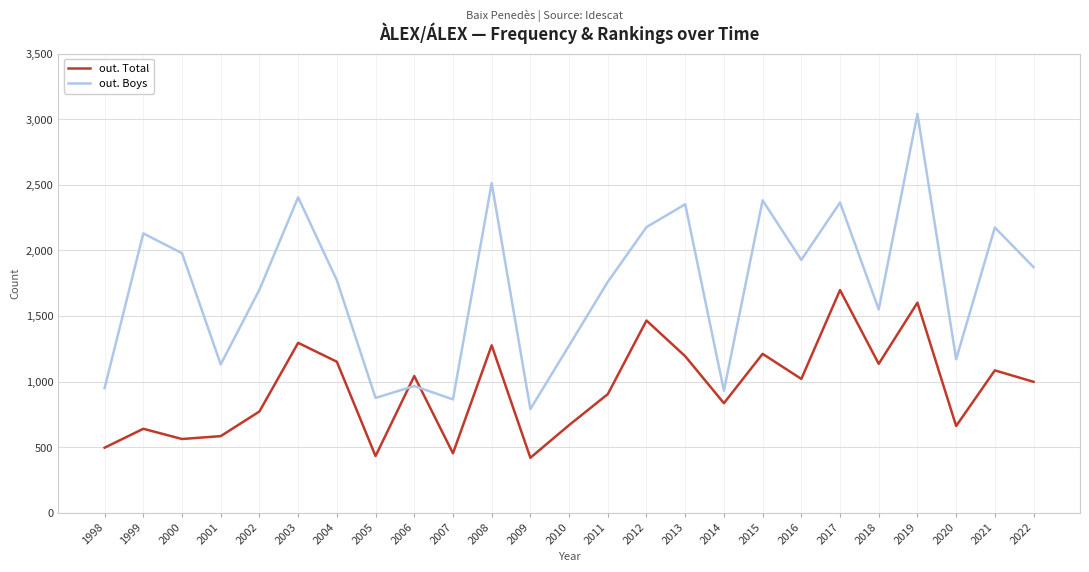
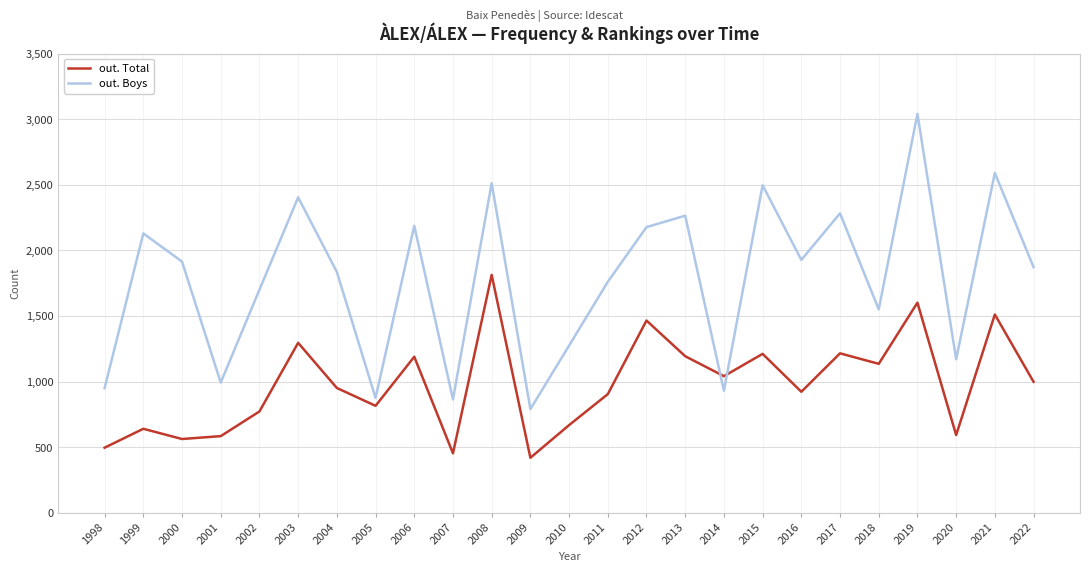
out. Boys, 2000: 1,980 -> 1,910
out. Boys, 2001: 1,130 -> 990
out. Total, 2004: 1,150 -> 950
out. Boys, 2004: 1,770 -> 1,840
out. Total, 2005: 430 -> 820
out. Total, 2006: 1,040 -> 1,190
out. Boys, 2006: 970 -> 2,190
out. Total, 2008: 1,280 -> 1,810
out. Boys, 2013: 2,350 -> 2,260
out. Total, 2014: 840 -> 1,040
out. Boys, 2015: 2,380 -> 2,500
out. Total, 2016: 1,020 -> 920
out. Total, 2017: 1,700 -> 1,220
out. Boys, 2017: 2,360 -> 2,280
out. Total, 2020: 660 -> 590
out. Total, 2021: 1,090 -> 1,510
out. Boys, 2021: 2,170 -> 2,590
